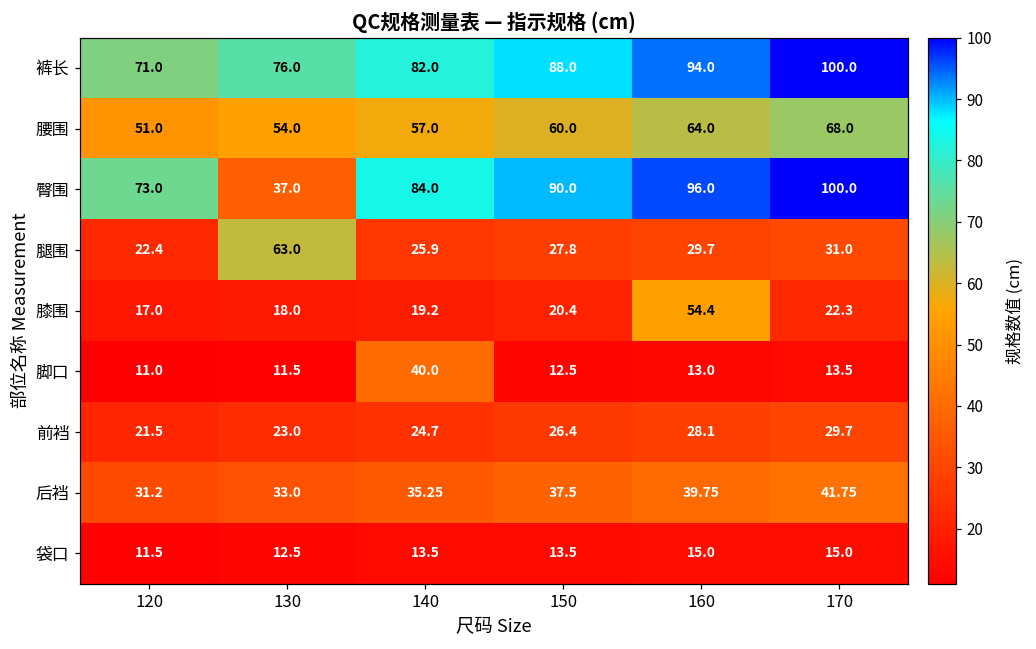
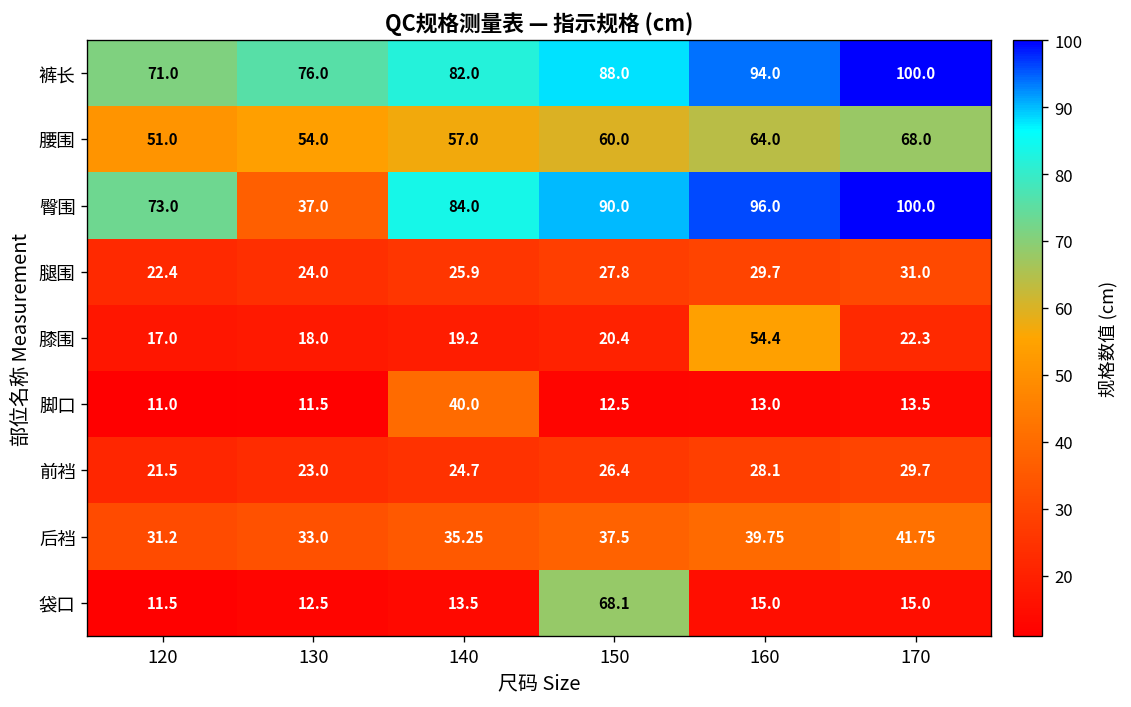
腿围, 130: 63.0 -> 24.0
袋口, 150: 13.5 -> 68.1
